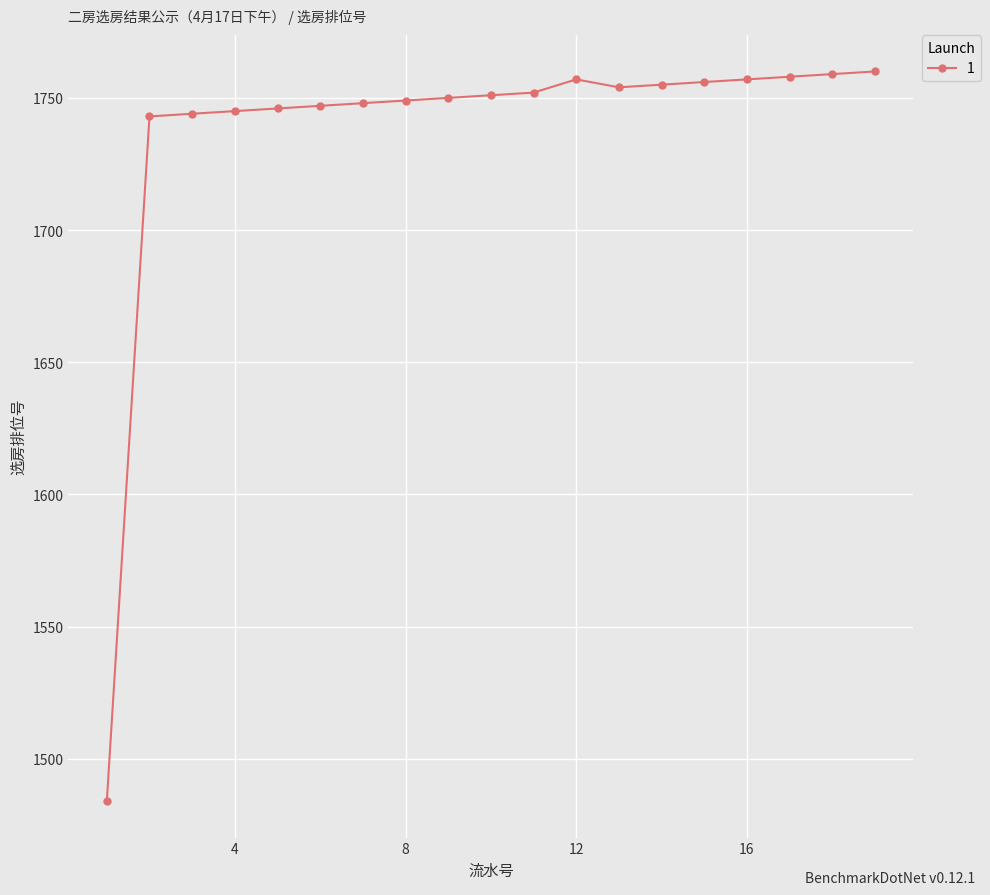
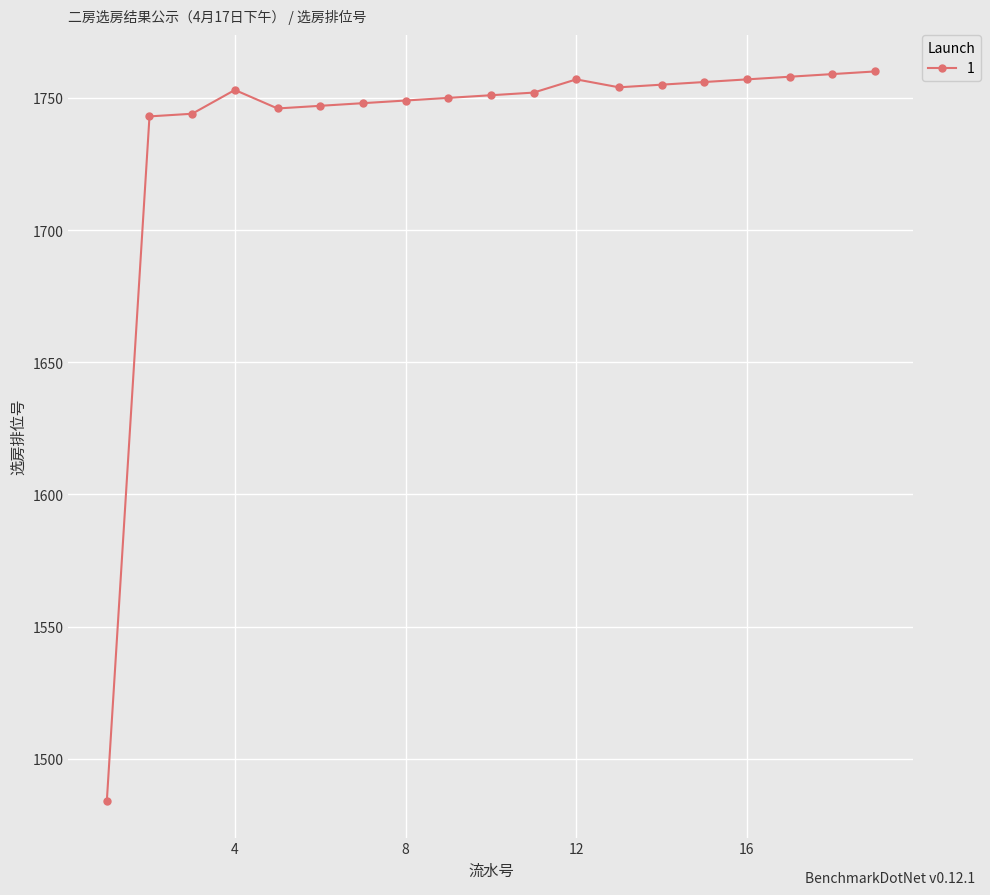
4: 1745 -> 1753
